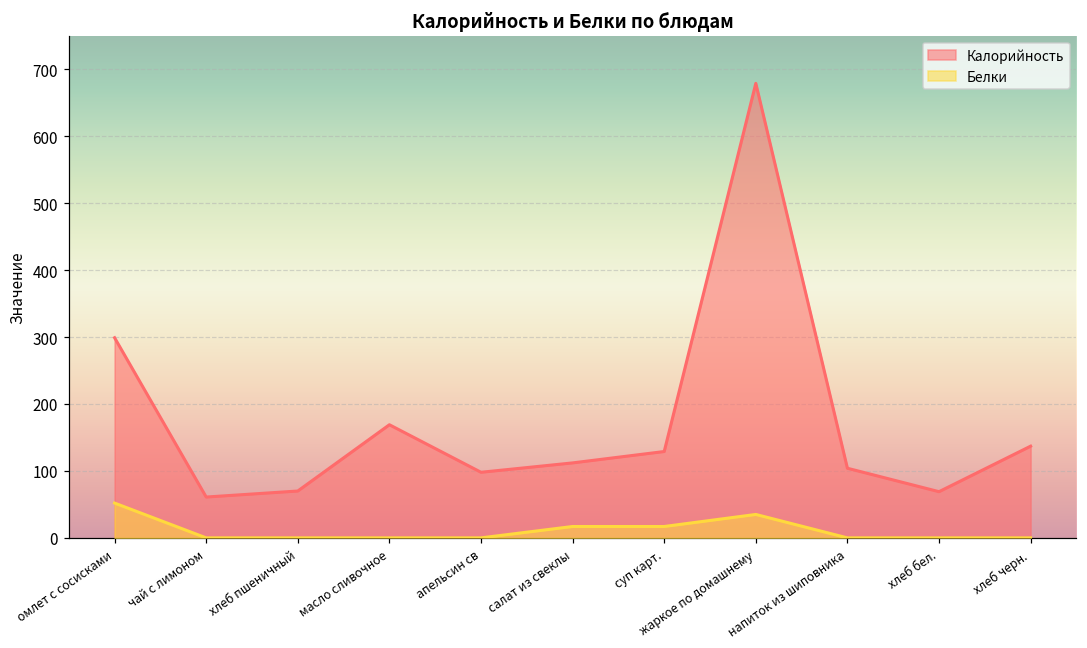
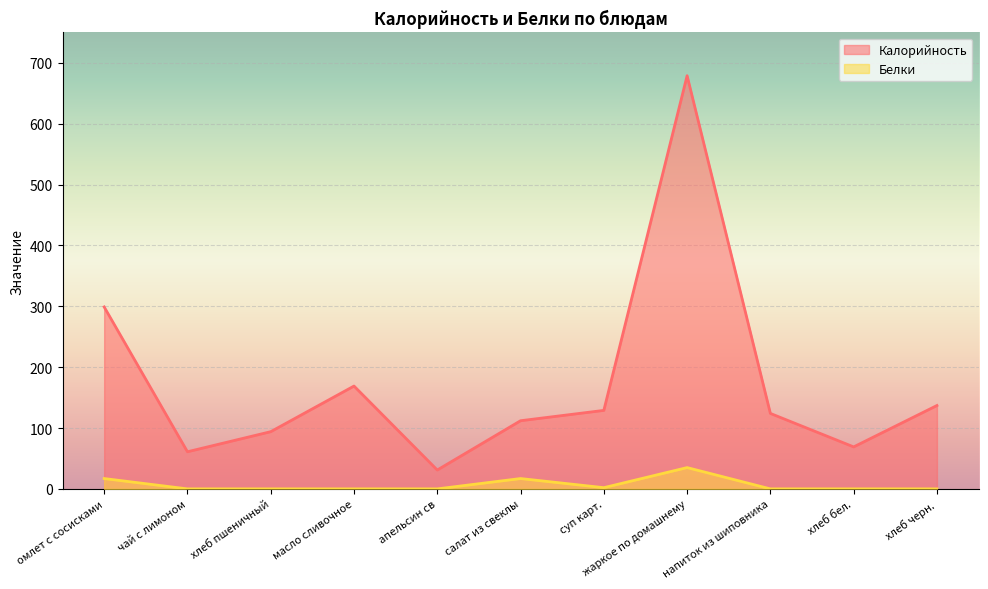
Белки, омлет с сосисками: 50 -> 20
Калорийность, хлеб пшеничный: 70 -> 90
Калорийность, апельсин св: 100 -> 30
Белки, суп карт.: 20 -> 0
Калорийность, напиток из шиповника: 100 -> 120
